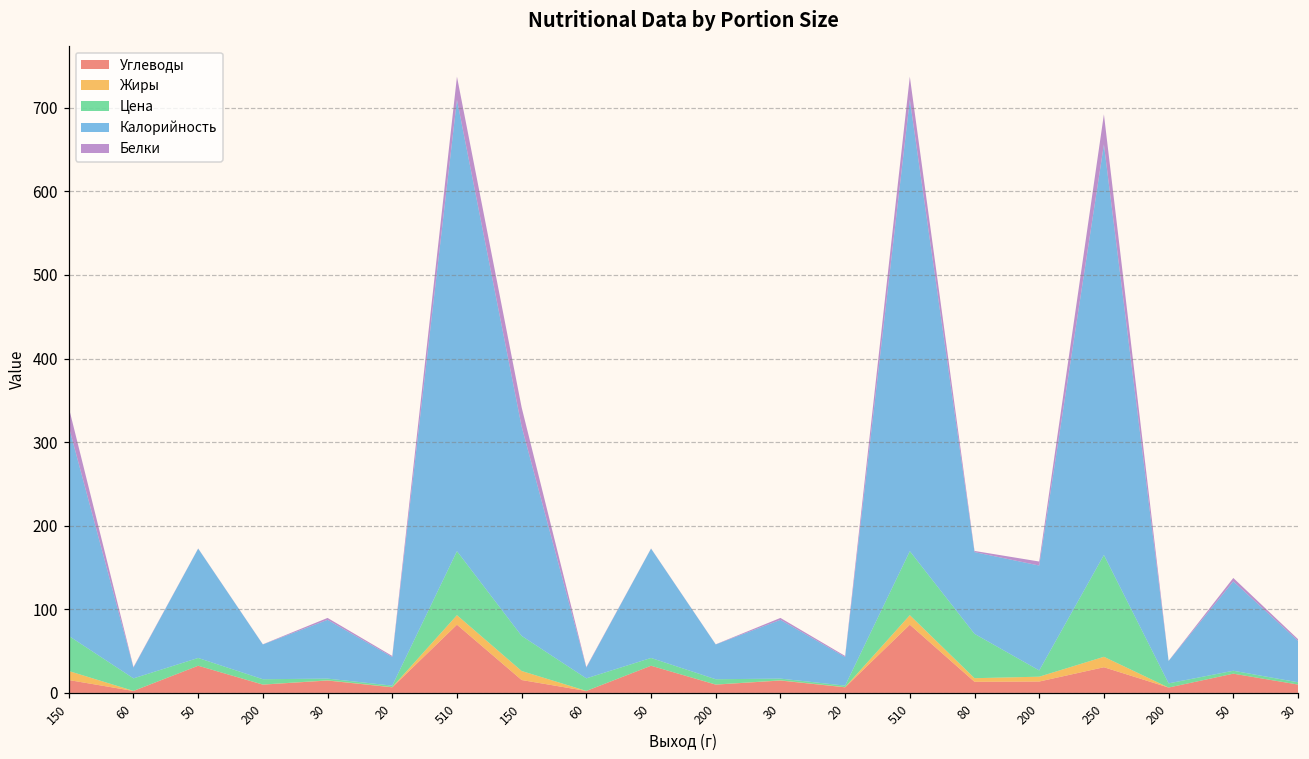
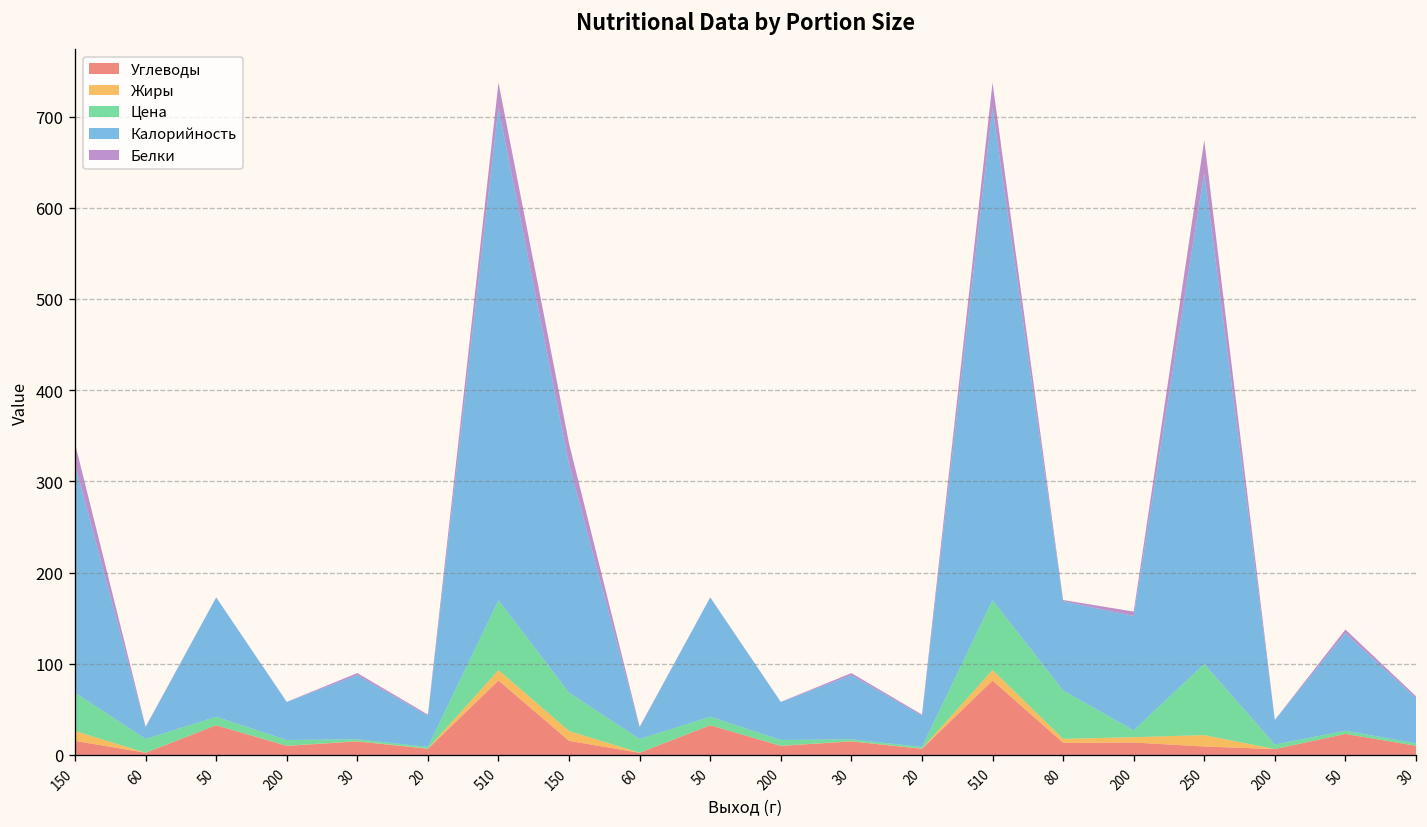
Углеводы, 250: 30 -> 10
Цена, 250: 120 -> 80
Калорийность, 250: 490 -> 540
